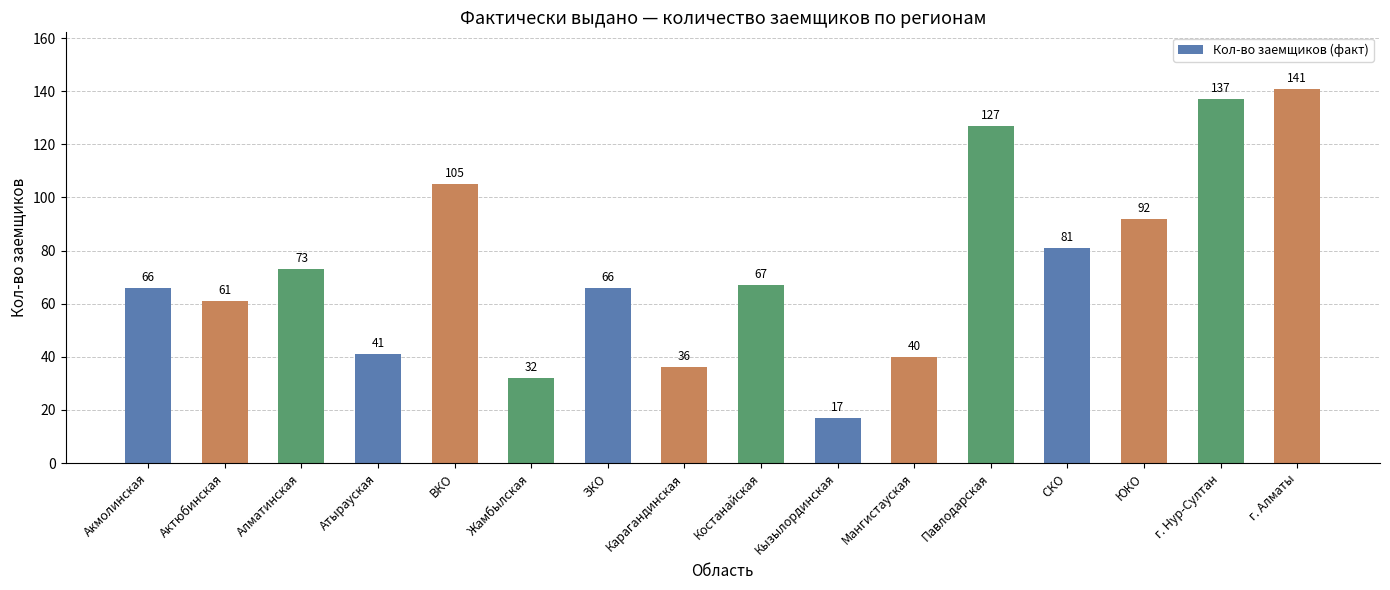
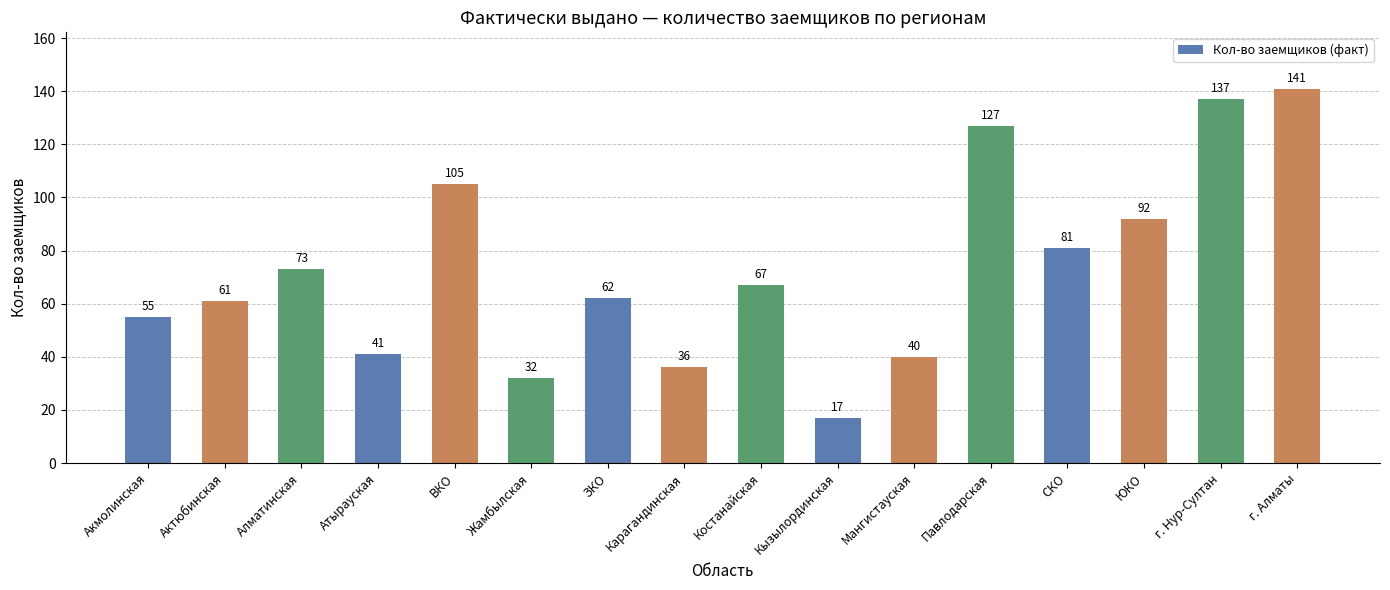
Акмолинская: 66 -> 55
ЗКО: 66 -> 62
